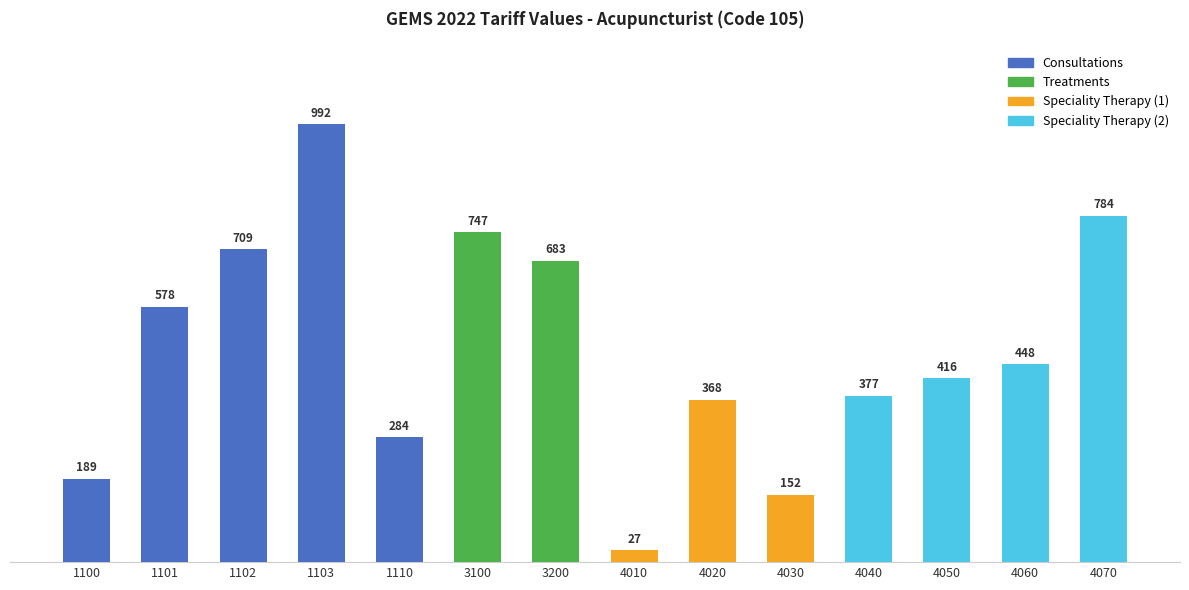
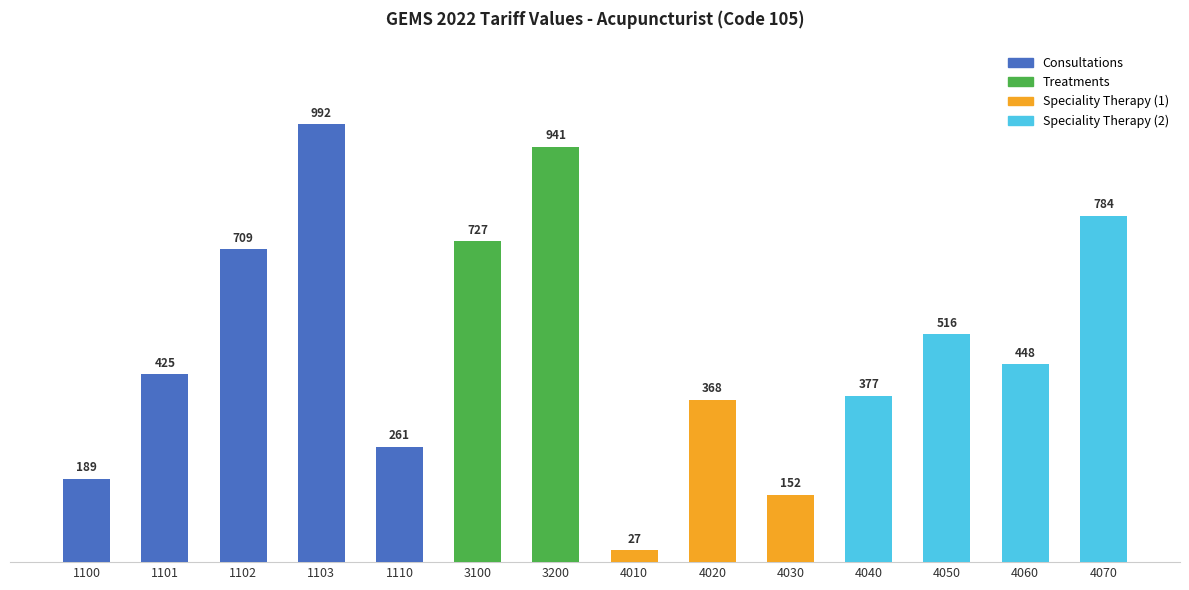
1101: 578 -> 425
1110: 284 -> 261
3100: 747 -> 727
3200: 683 -> 941
4050: 416 -> 516
